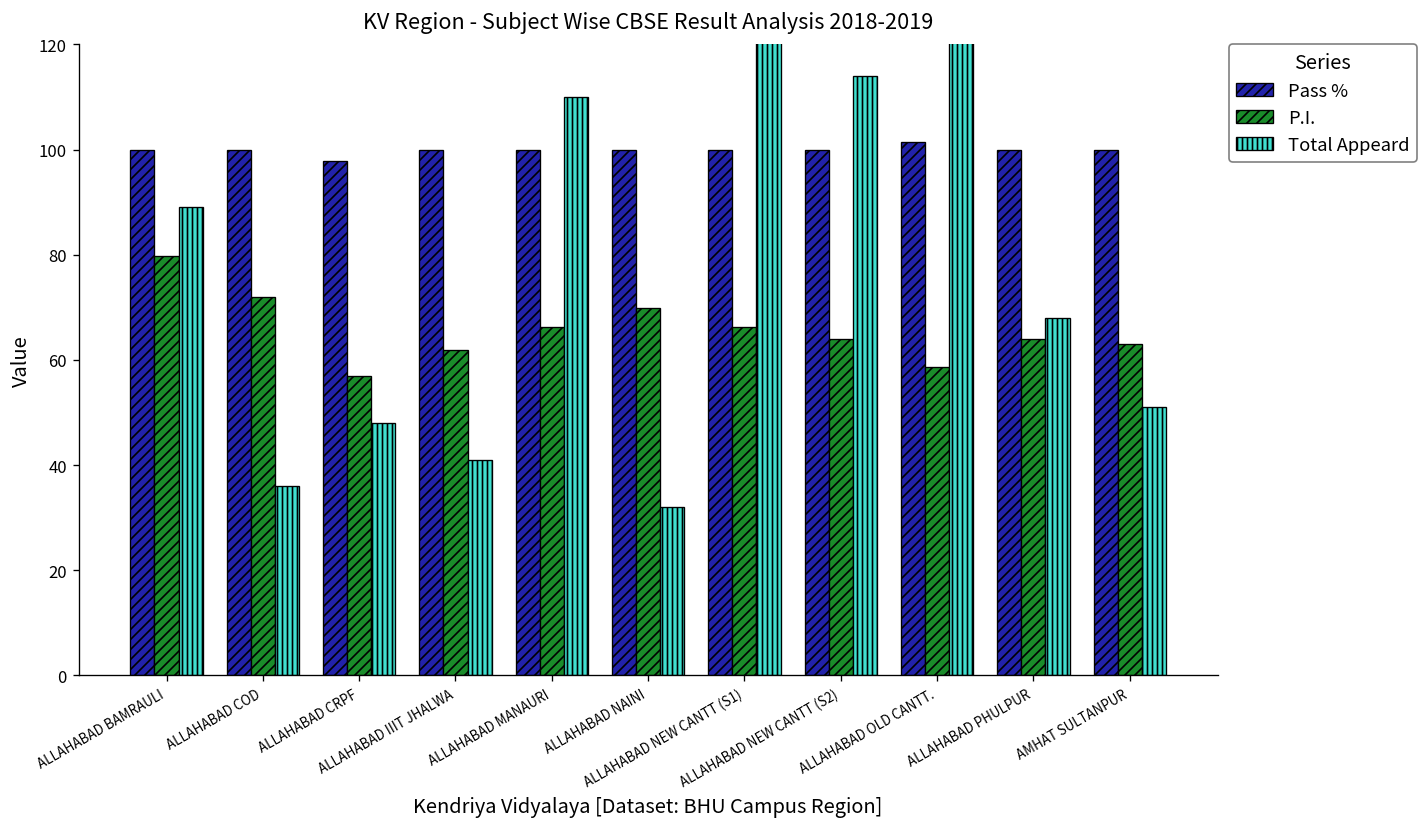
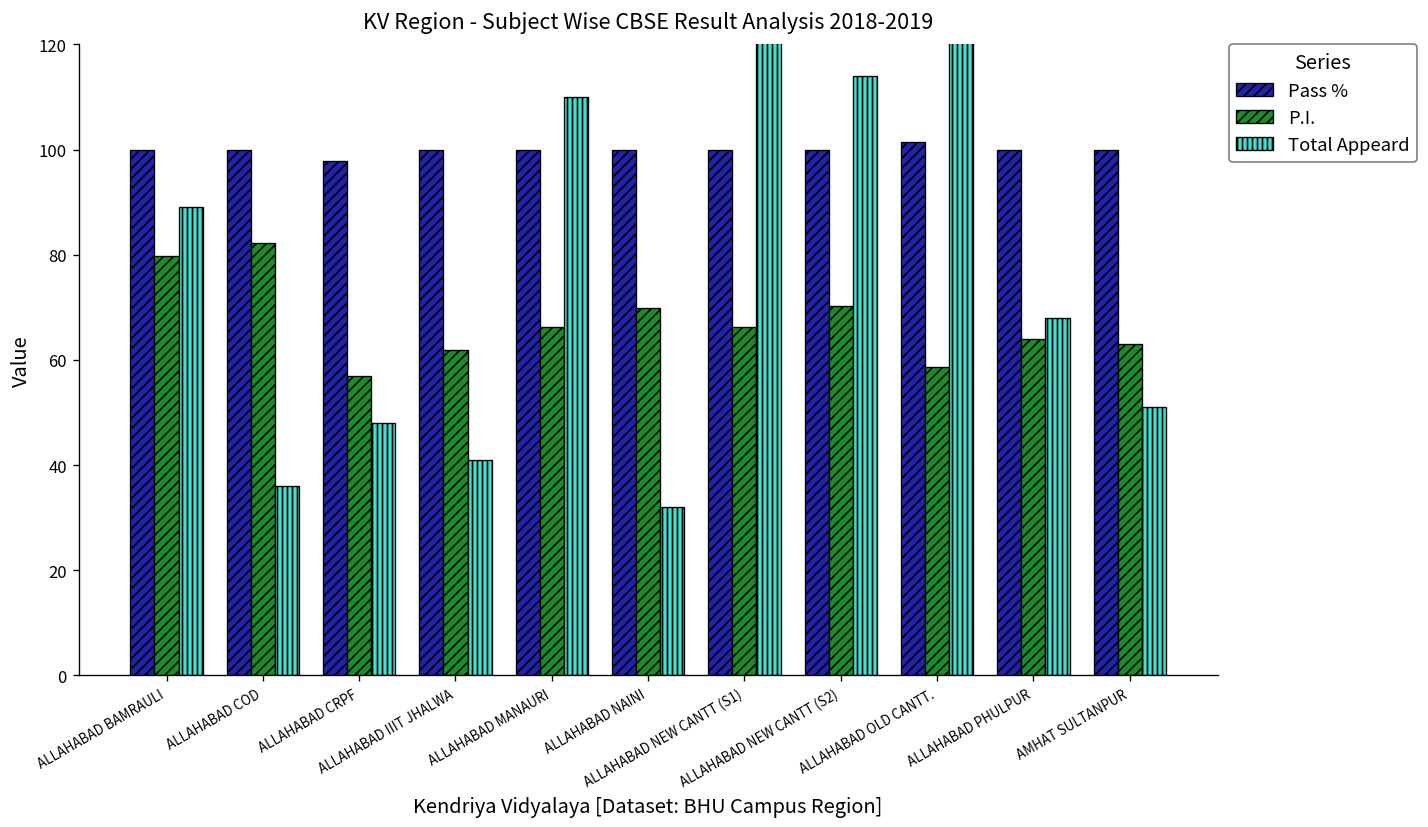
P.I., ALLAHABAD COD: 72 -> 82
P.I., ALLAHABAD NEW CANTT (S2): 64 -> 70
